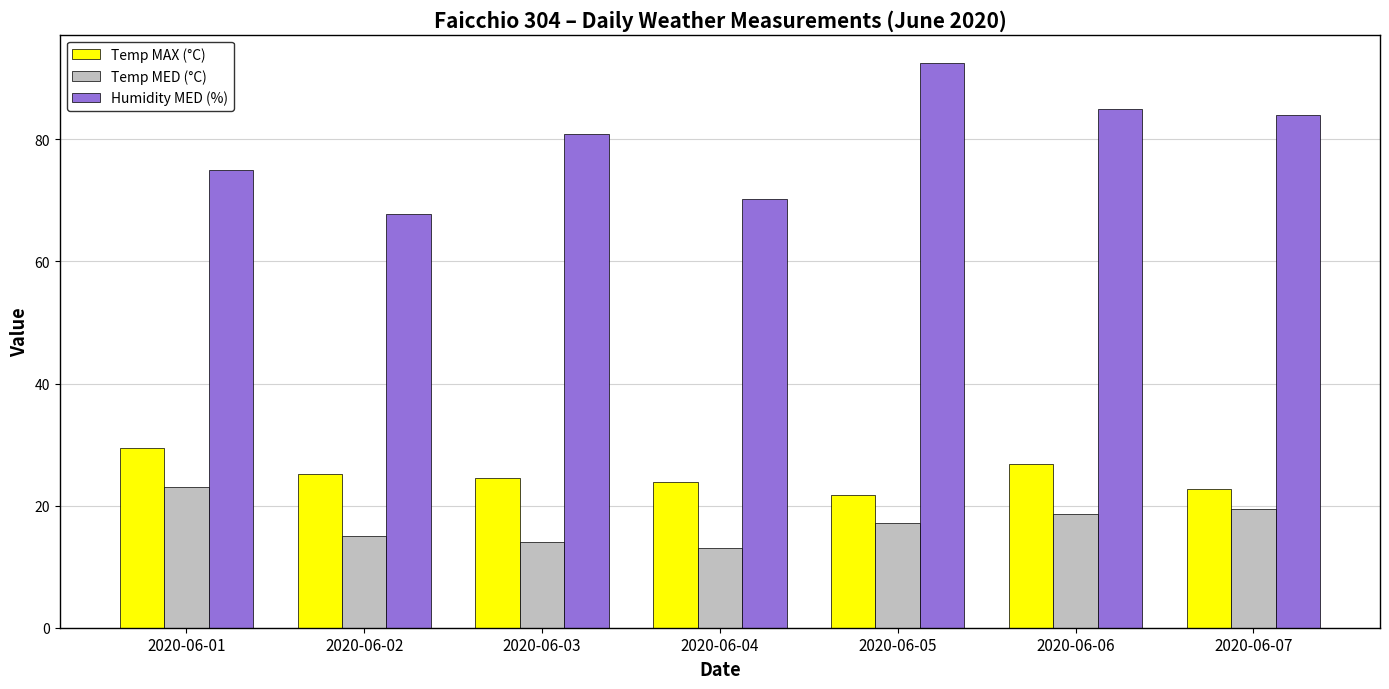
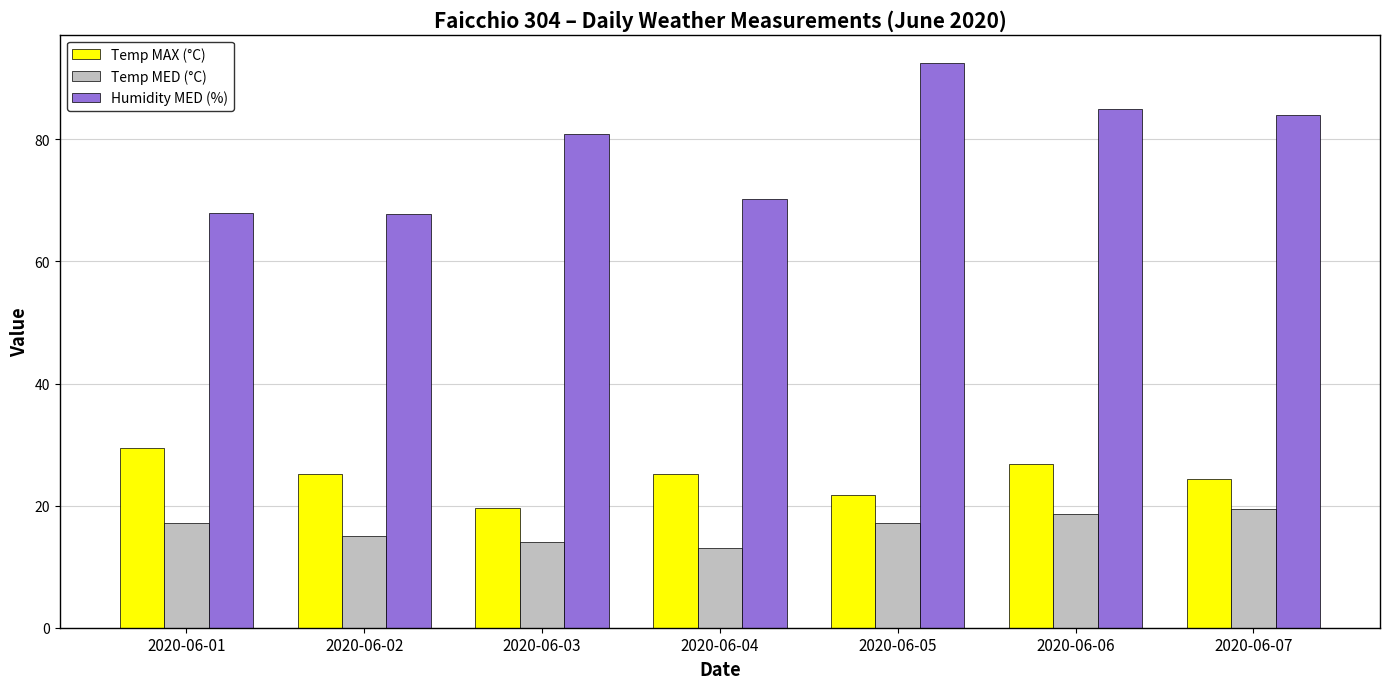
Temp MED (°C), 2020-06-01: 23 -> 17
Humidity MED (%), 2020-06-01: 75 -> 68
Temp MAX (°C), 2020-06-03: 25 -> 20
Temp MAX (°C), 2020-06-04: 24 -> 25
Temp MAX (°C), 2020-06-07: 23 -> 24
